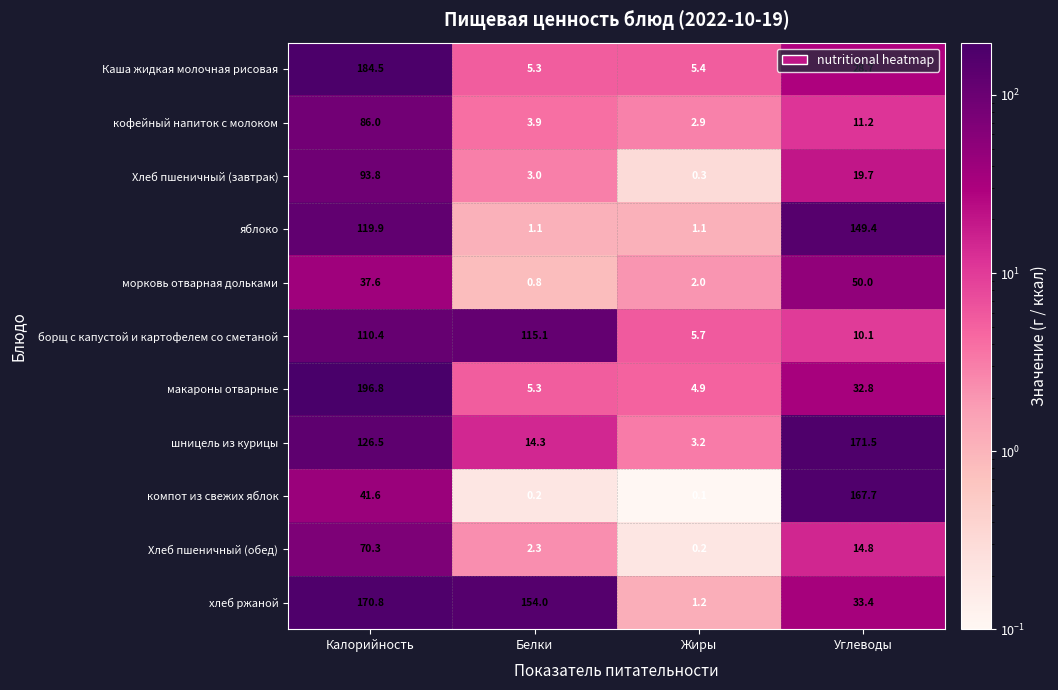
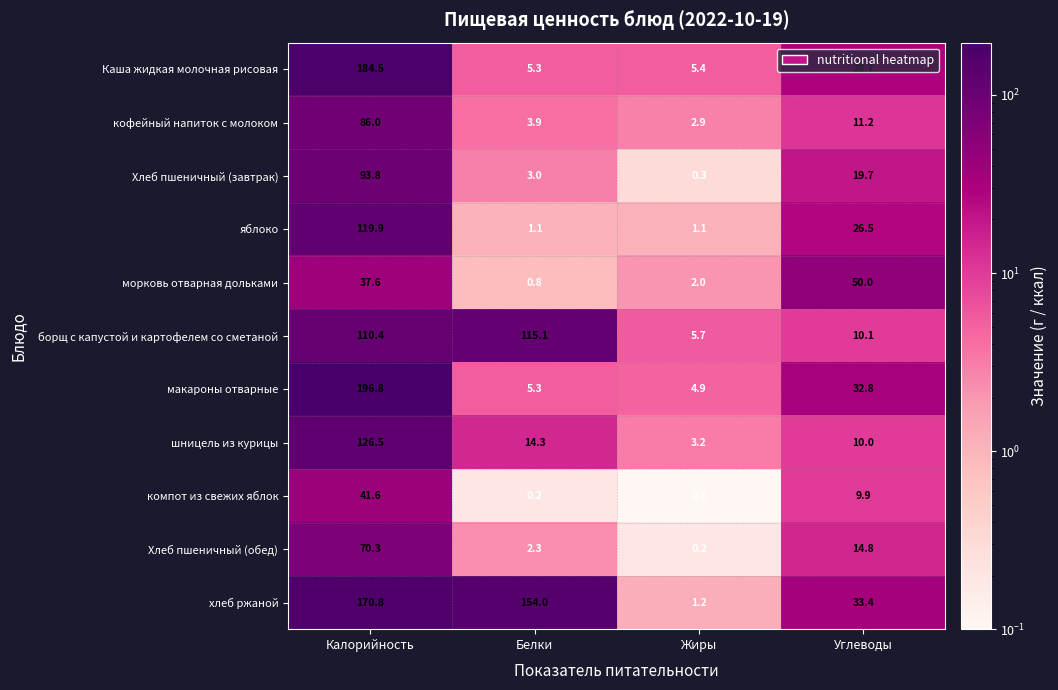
яблоко, Углеводы: 149.4 -> 26.5
шницель из курицы, Углеводы: 171.5 -> 10.0
компот из свежих яблок, Углеводы: 167.7 -> 9.9
